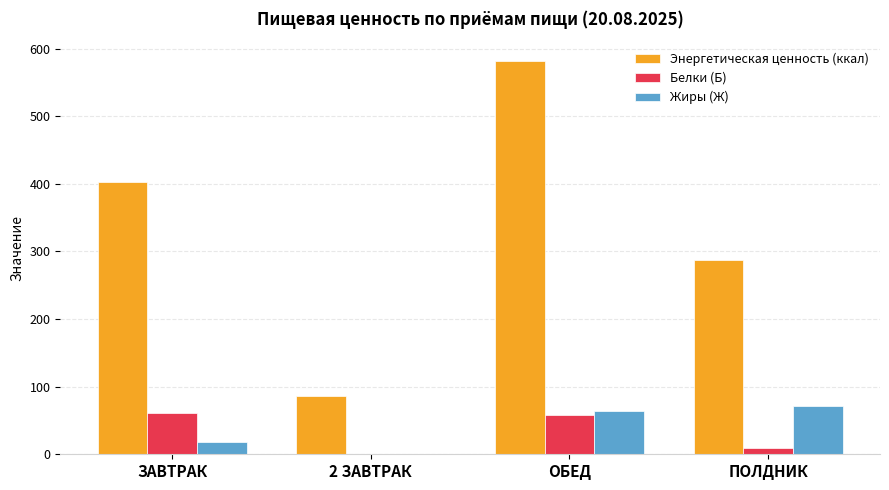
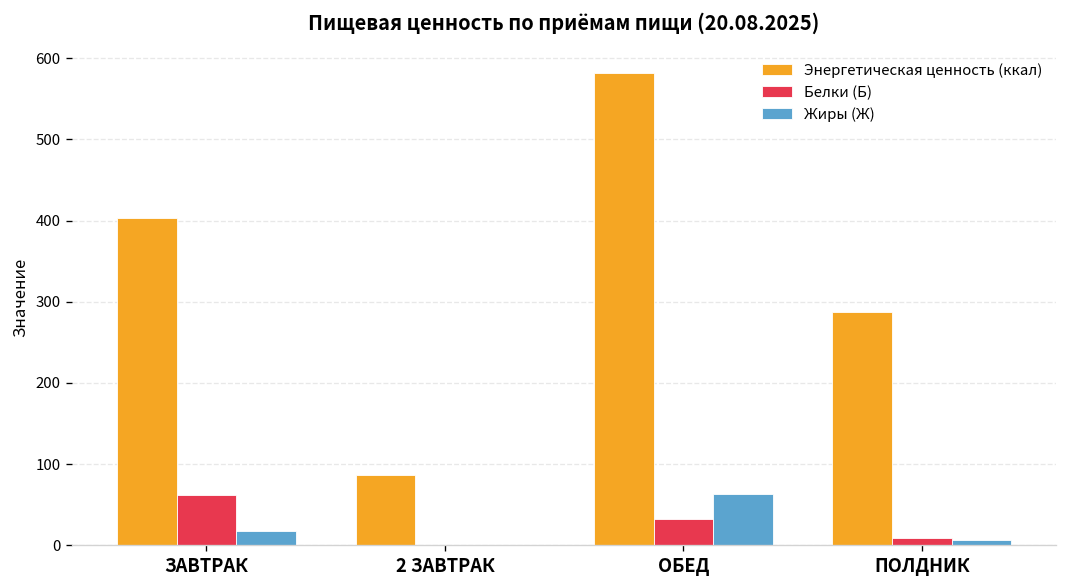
Белки (Б), ОБЕД: 60 -> 30
Жиры (Ж), ПОЛДНИК: 70 -> 10
